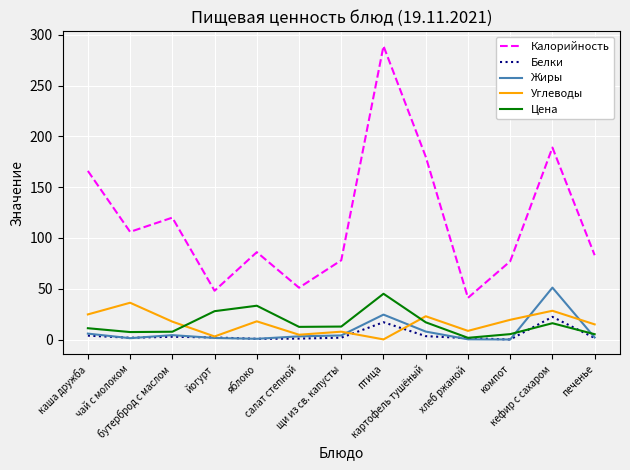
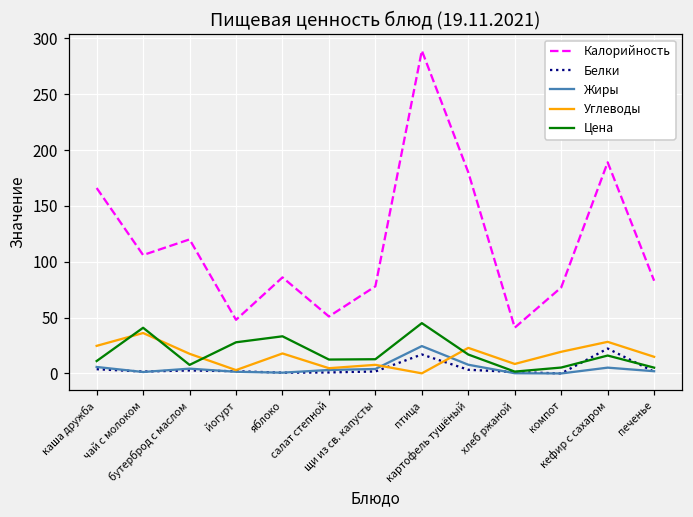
Цена, чай с молоком: 7 -> 41
Жиры, кефир с сахаром: 51 -> 5
